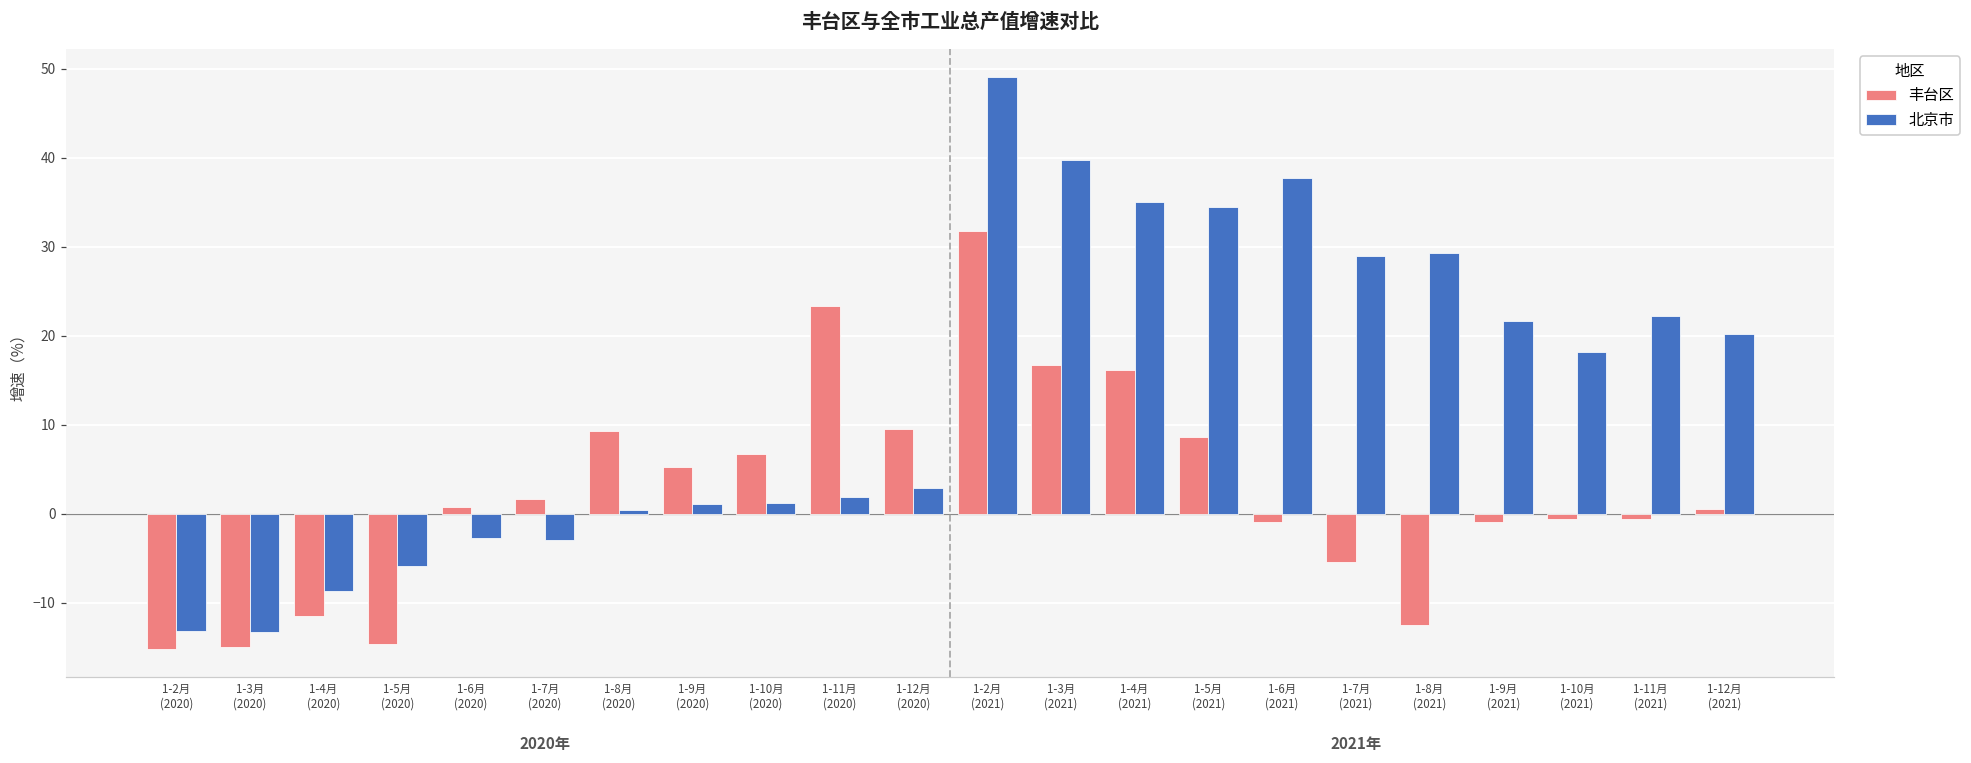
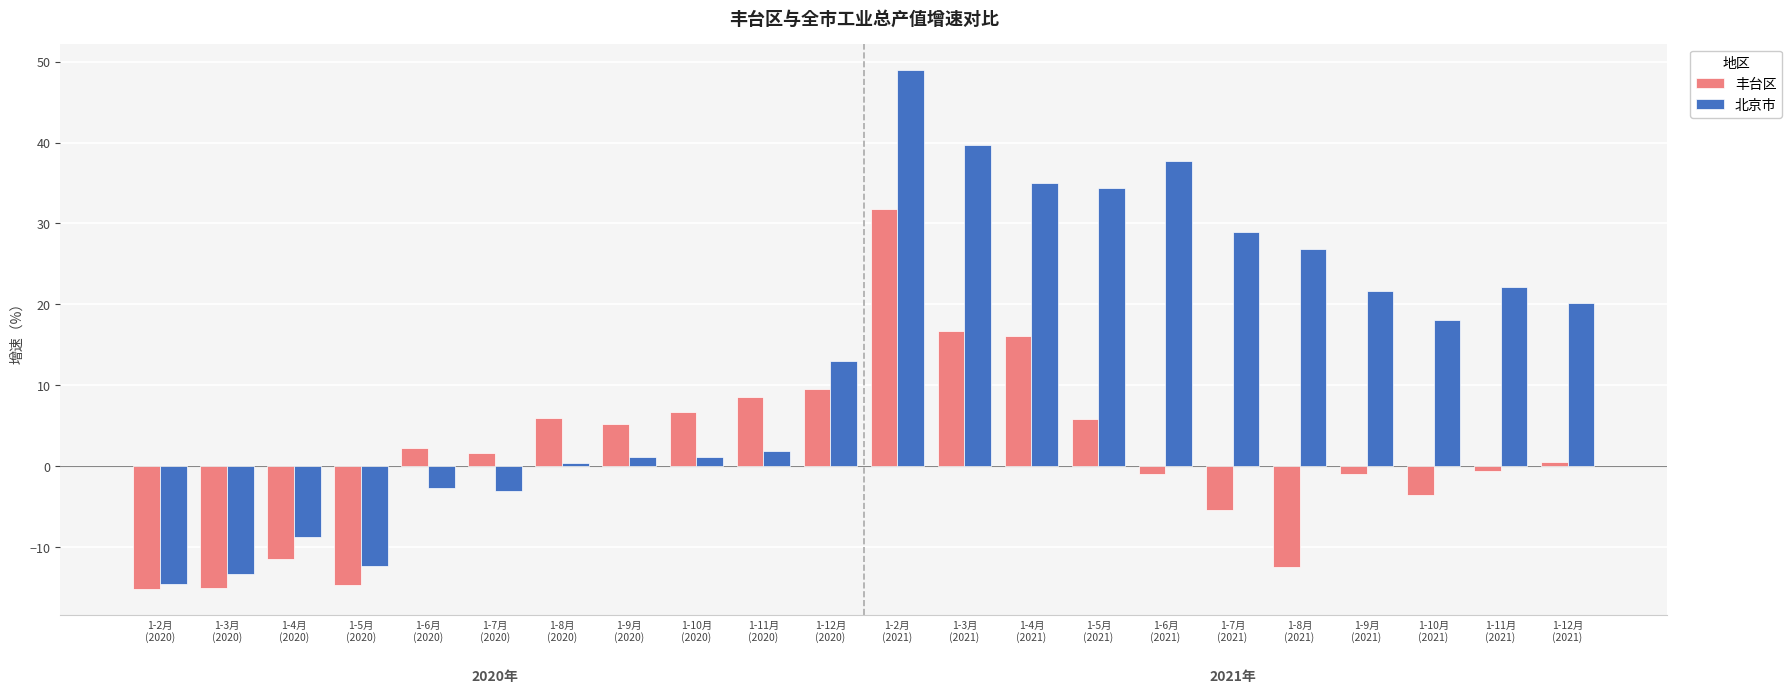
北京市, 1-2月 (2020): -13 -> -15
北京市, 1-5月 (2020): -6 -> -12
丰台区, 1-6月 (2020): 1 -> 2
丰台区, 1-8月 (2020): 9 -> 6
丰台区, 1-11月 (2020): 23 -> 9
北京市, 1-12月 (2020): 3 -> 13
丰台区, 1-5月 (2021): 9 -> 6
北京市, 1-8月 (2021): 29 -> 27
丰台区, 1-10月 (2021): -1 -> -4
